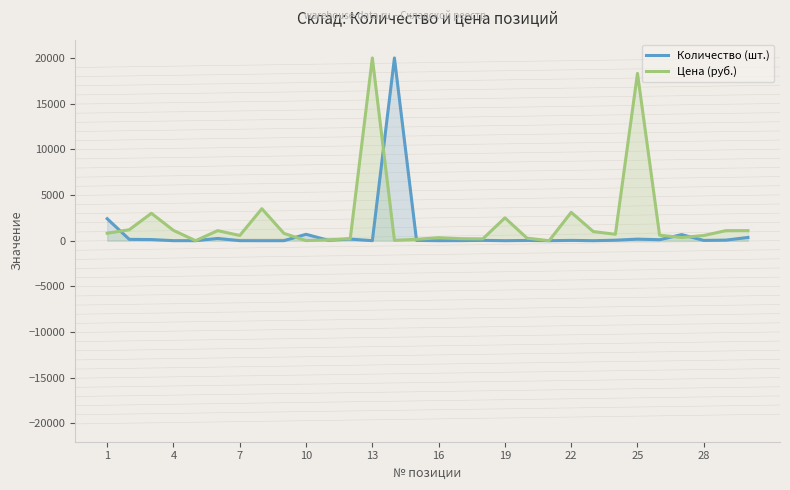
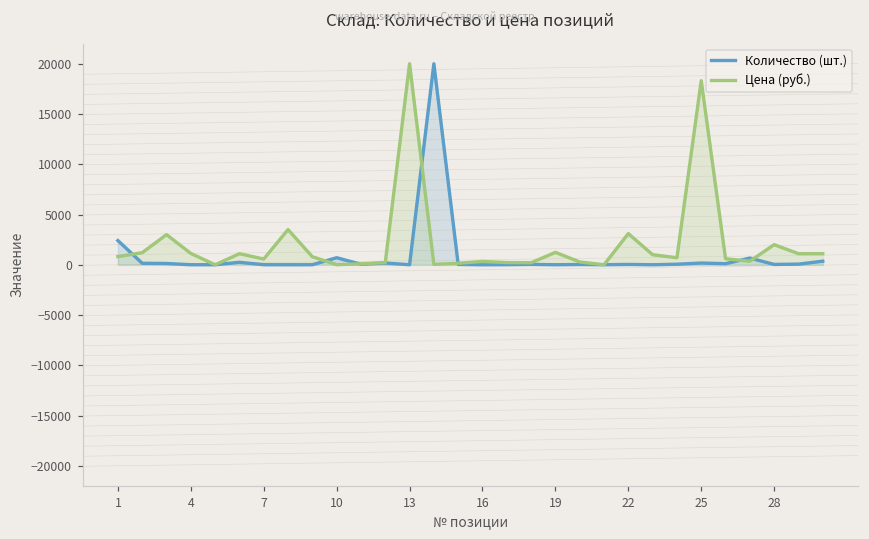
Цена (руб.), 19: 3000 -> 1000
Цена (руб.), 28: 1000 -> 2000
